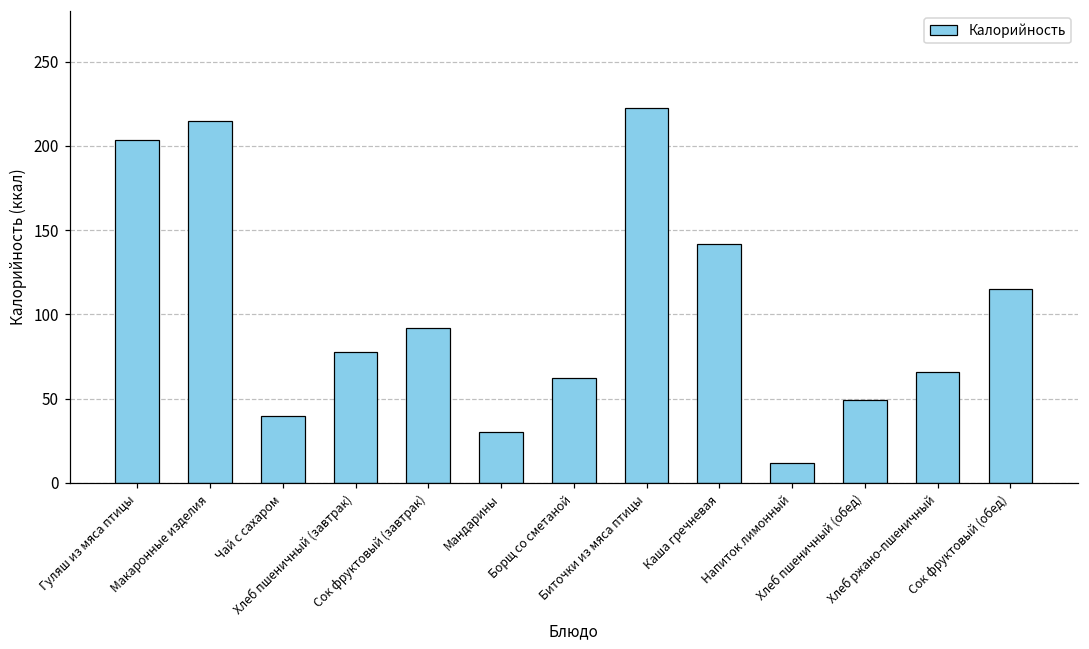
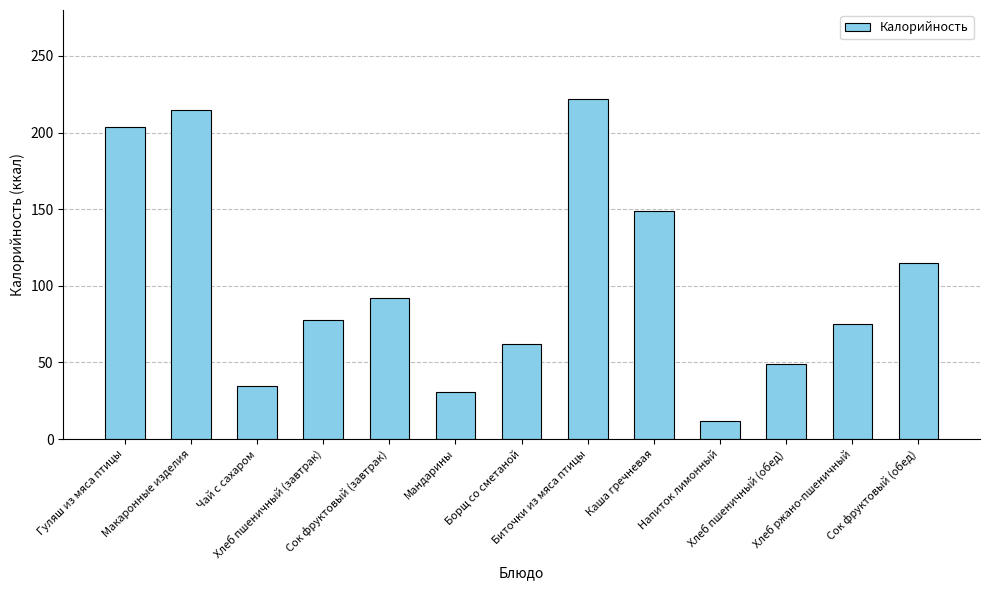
Чай с сахаром: 40 -> 35
Каша гречневая: 142 -> 149
Хлеб ржано-пшеничный: 66 -> 75
